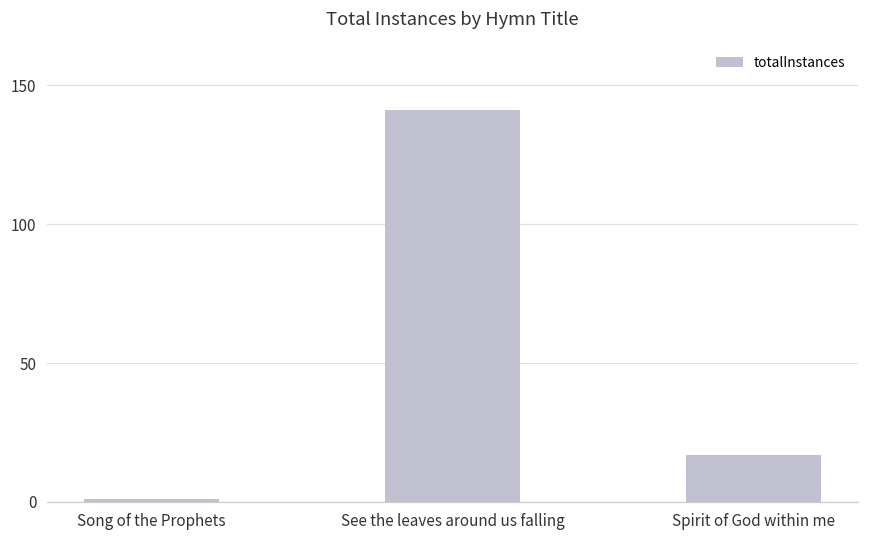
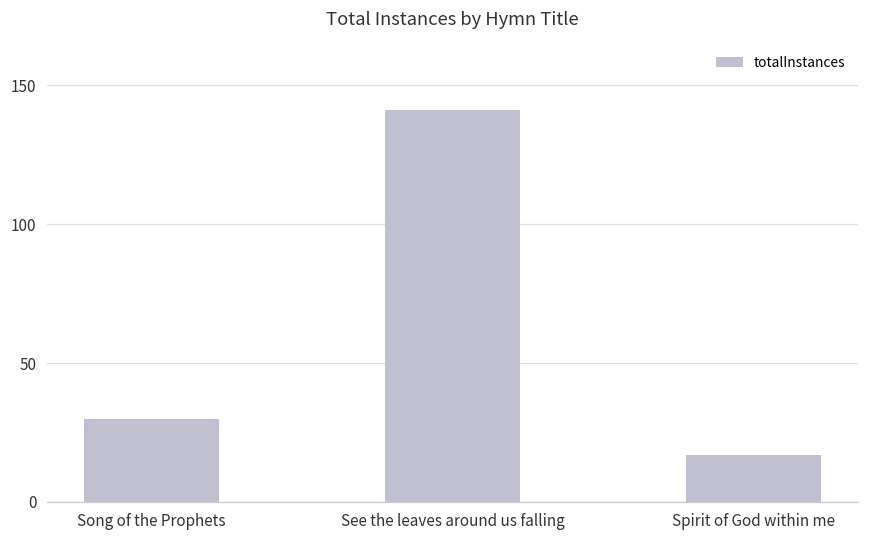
Song of the Prophets: 1 -> 30
